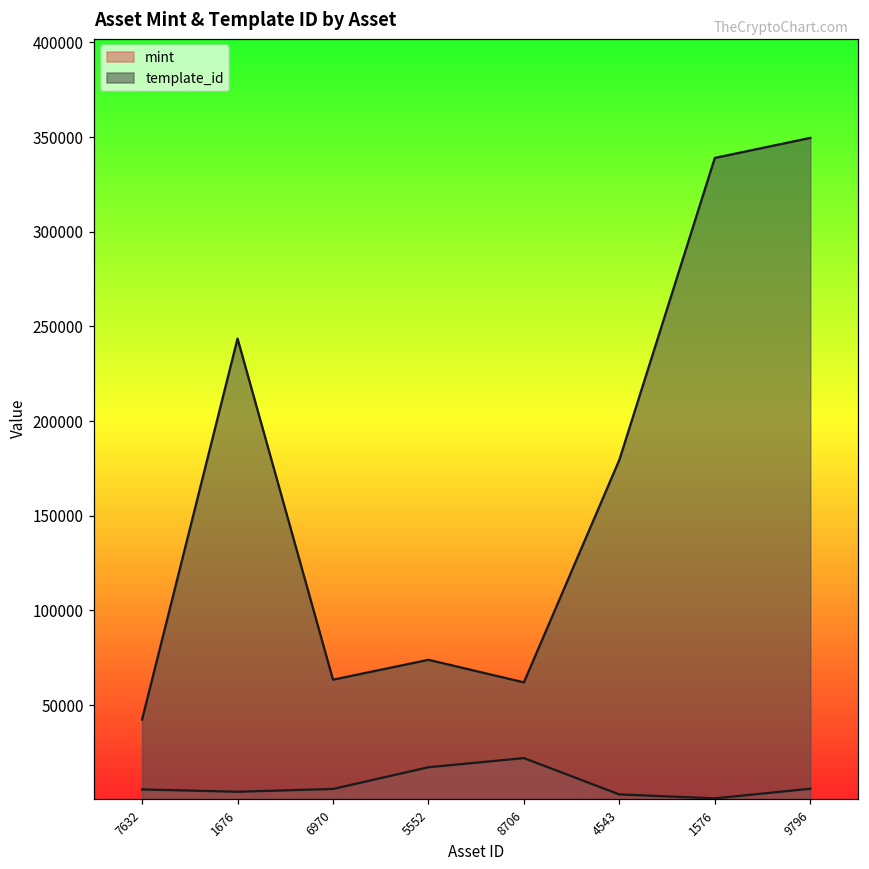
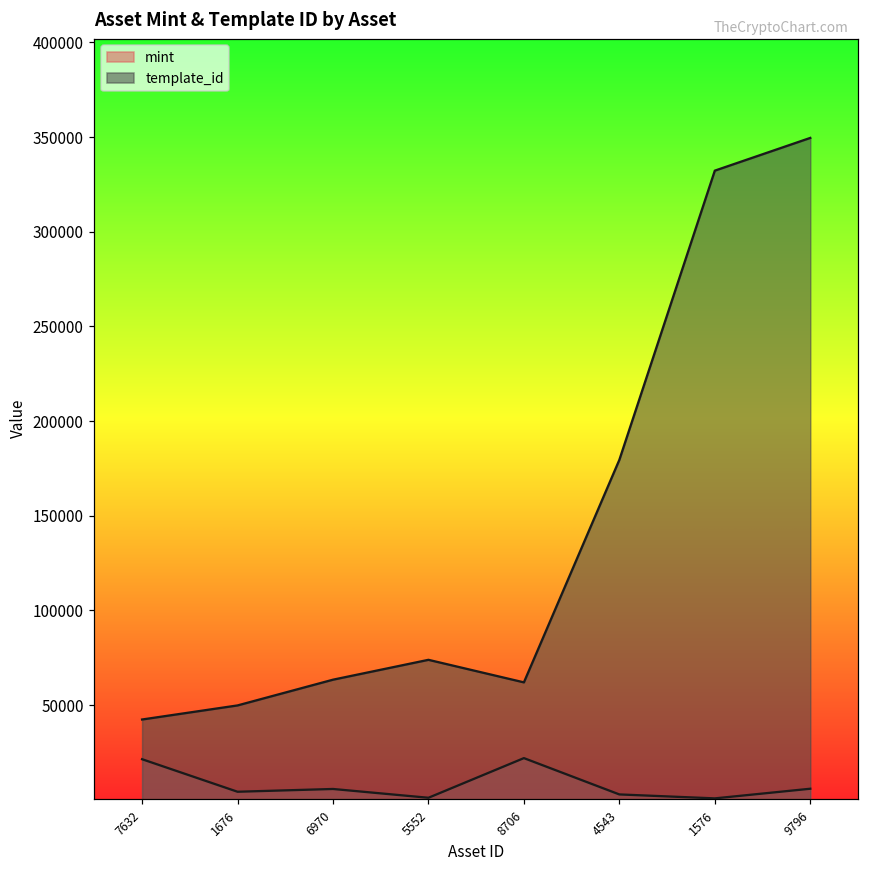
mint, 7632: 5000 -> 21000
template_id, 1676: 244000 -> 50000
mint, 5552: 17000 -> 1000
template_id, 1576: 339000 -> 332000
